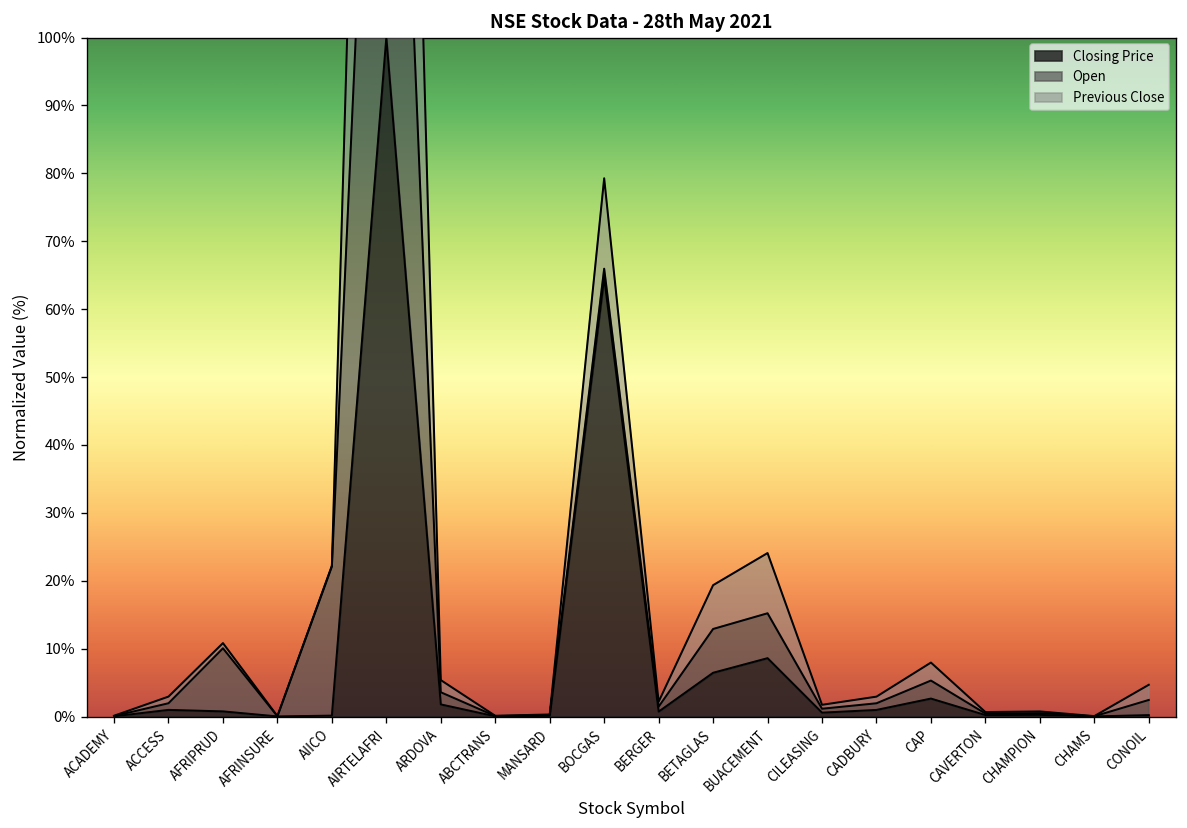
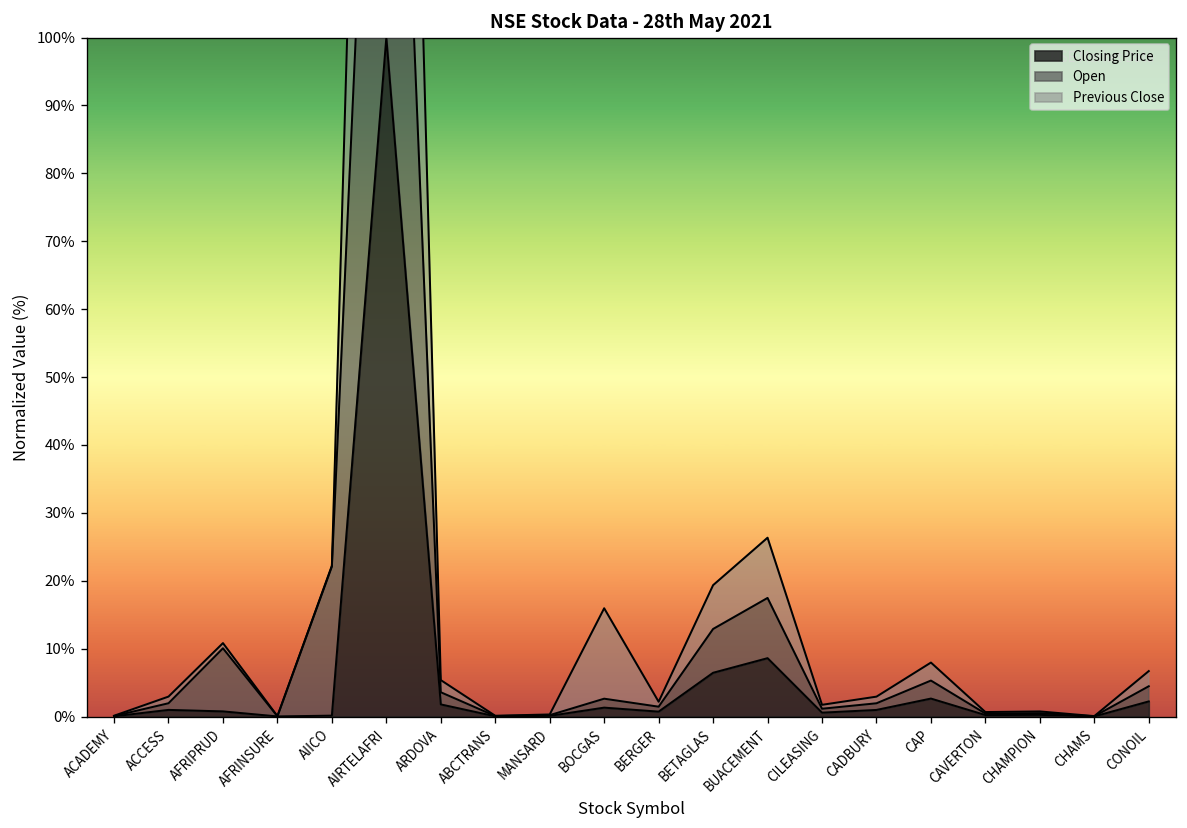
Closing Price, BOCGAS: 65% -> 1%
Open, BUACEMENT: 7% -> 9%
Closing Price, CONOIL: 0% -> 2%
